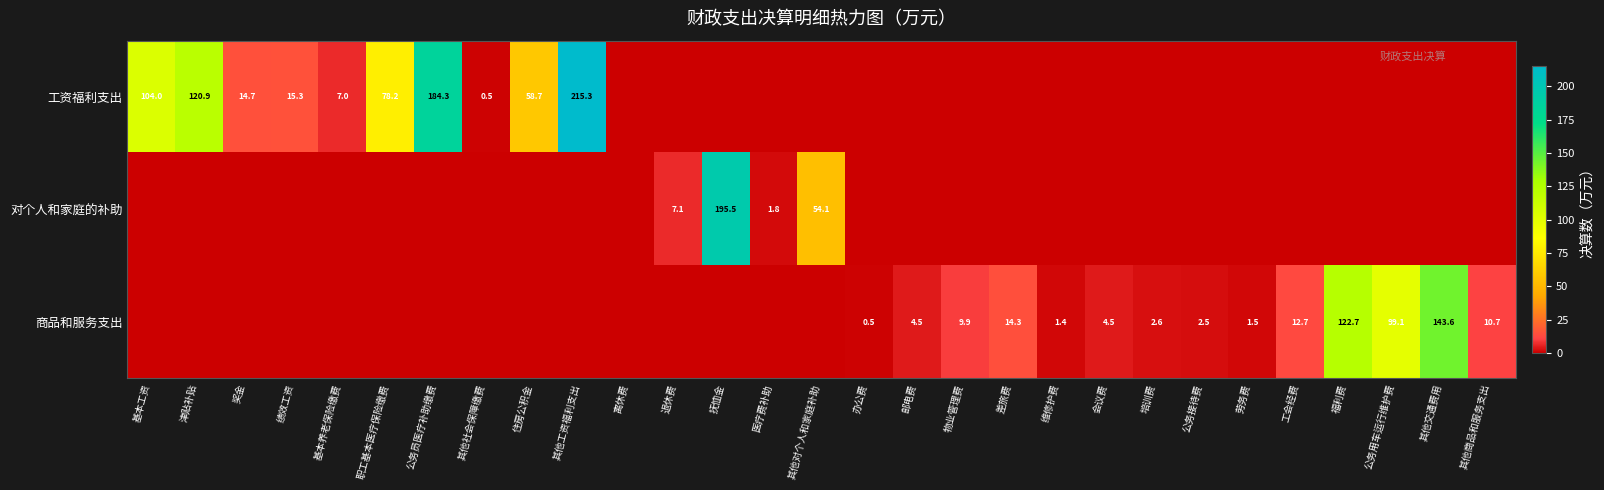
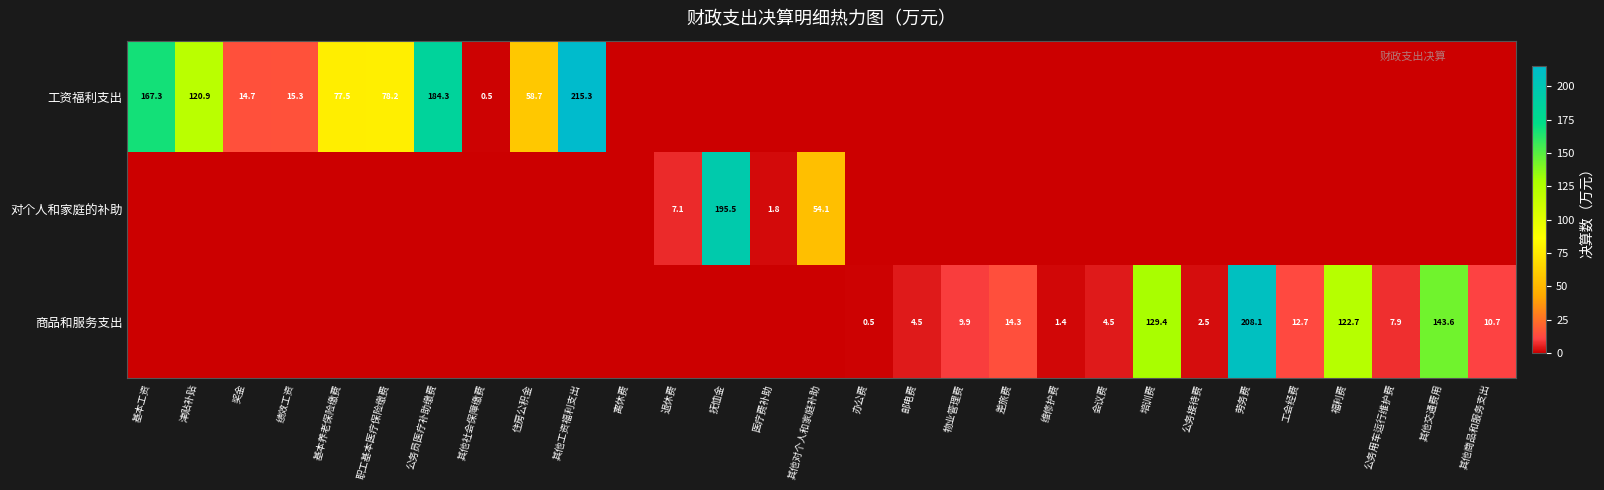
工资福利支出, 基本工资: 104.0 -> 167.3
工资福利支出, 基本养老保险缴费: 7.0 -> 77.5
商品和服务支出, 培训费: 2.6 -> 129.4
商品和服务支出, 劳务费: 1.5 -> 208.1
商品和服务支出, 公务用车运行维护费: 99.1 -> 7.9
